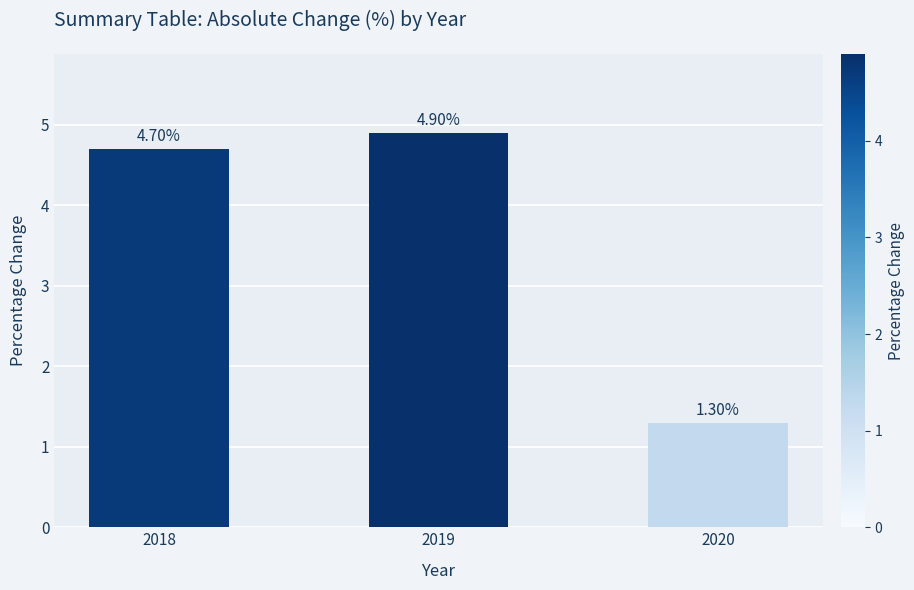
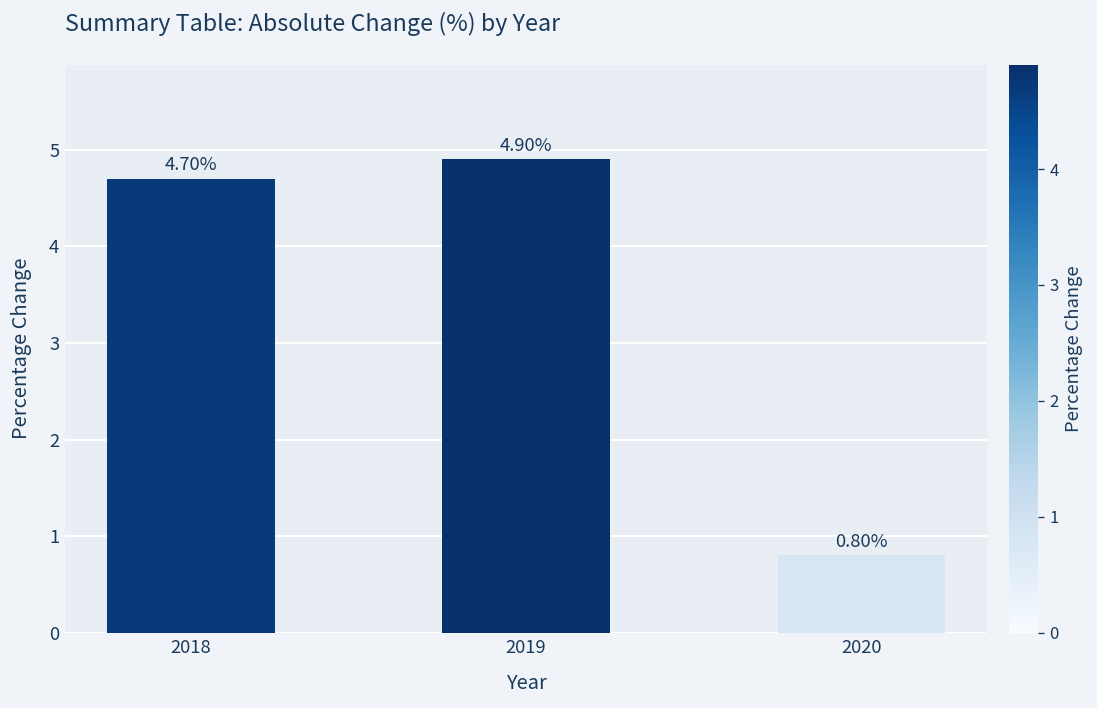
2020: 1.30% -> 0.80%
